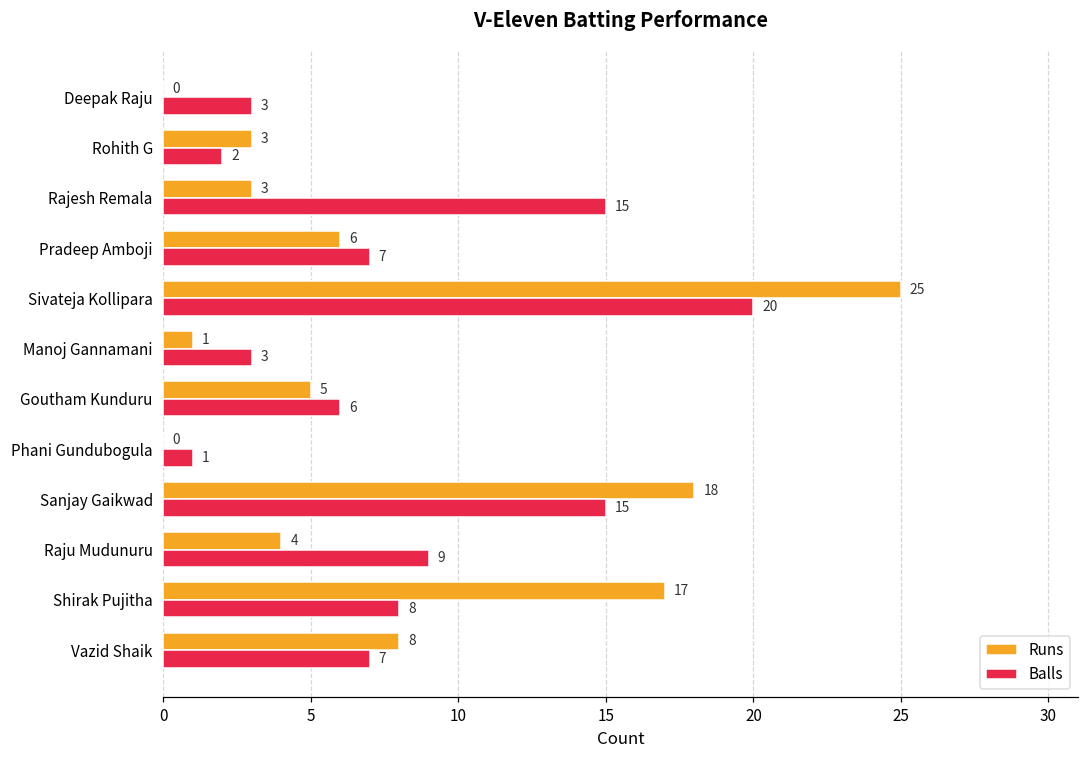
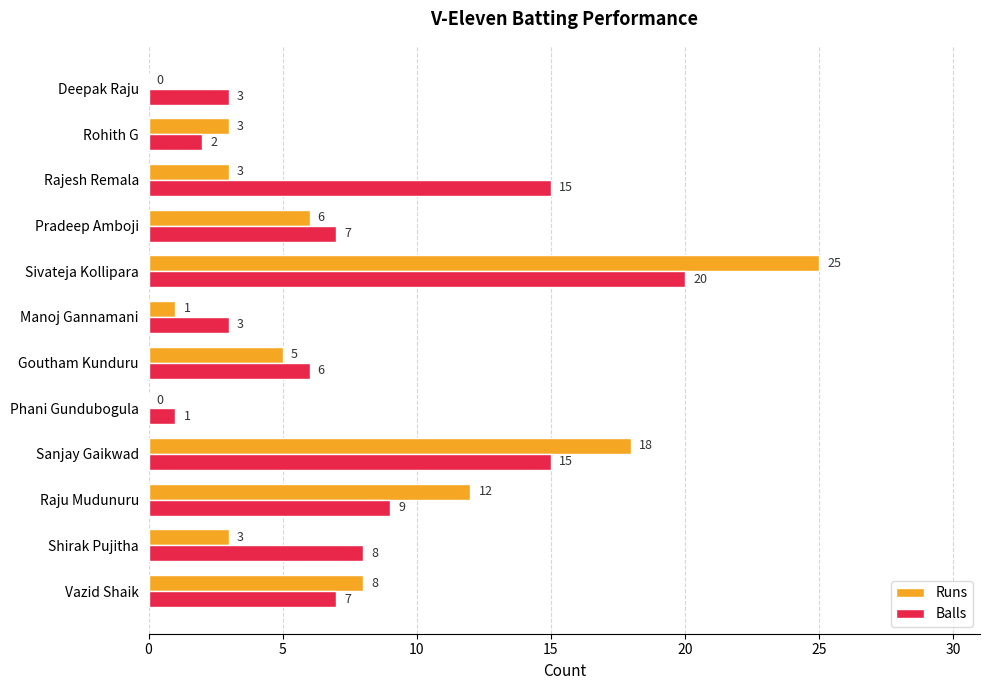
Runs, Raju Mudunuru: 4 -> 12
Runs, Shirak Pujitha: 17 -> 3
